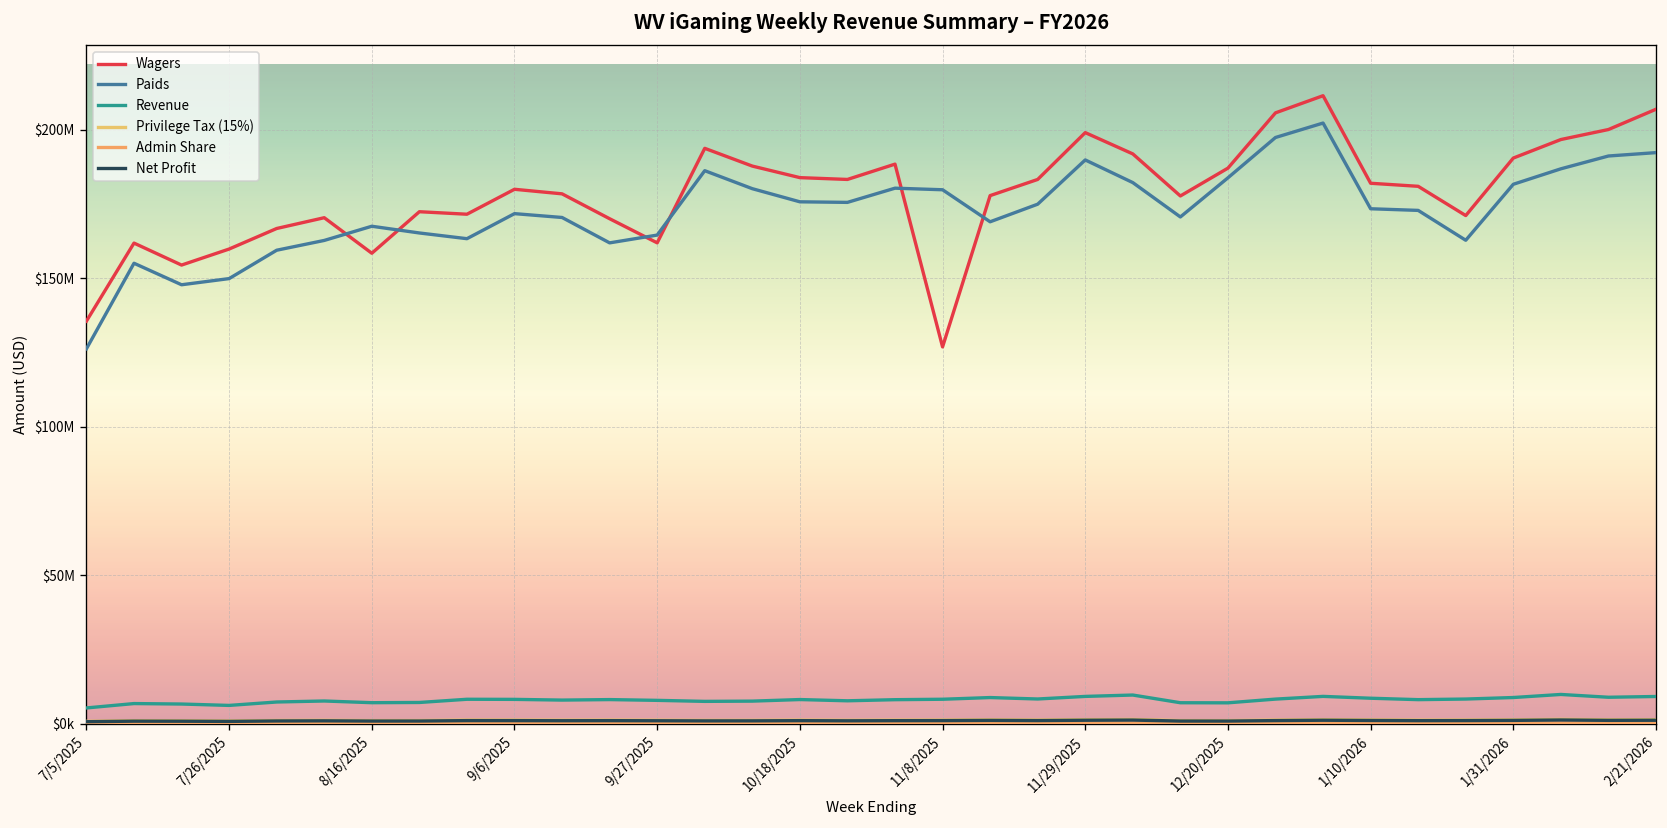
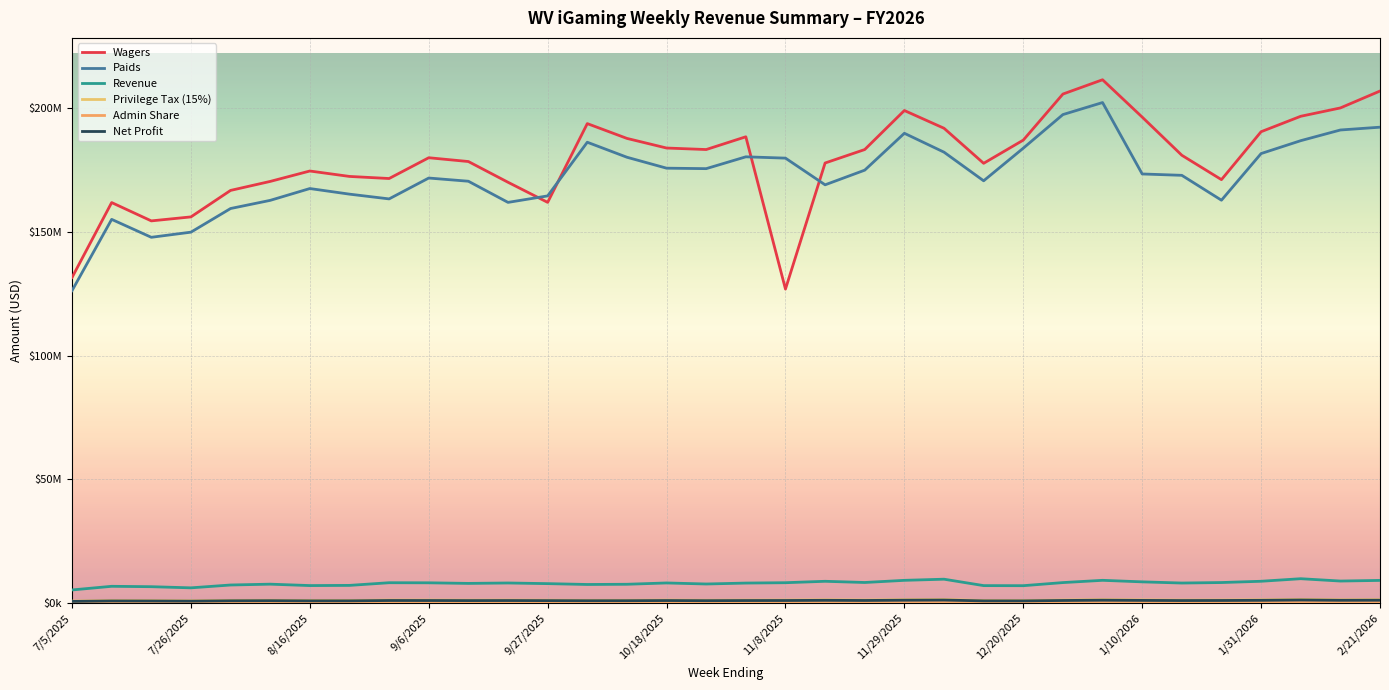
Wagers, 7/5/2025: $136000000 -> $132000000
Wagers, 7/26/2025: $160000000 -> $156000000
Wagers, 8/16/2025: $158000000 -> $175000000
Wagers, 1/10/2026: $182000000 -> $196000000
